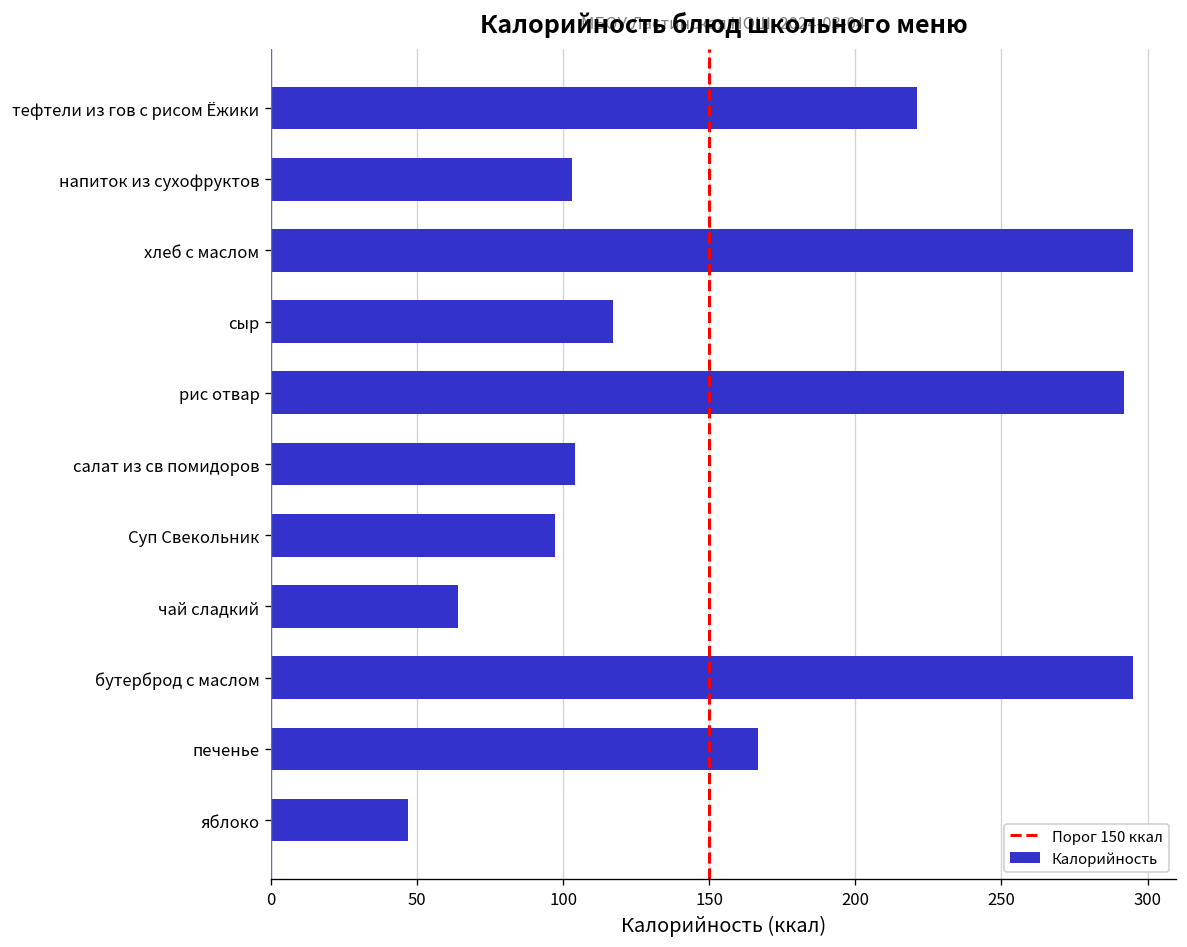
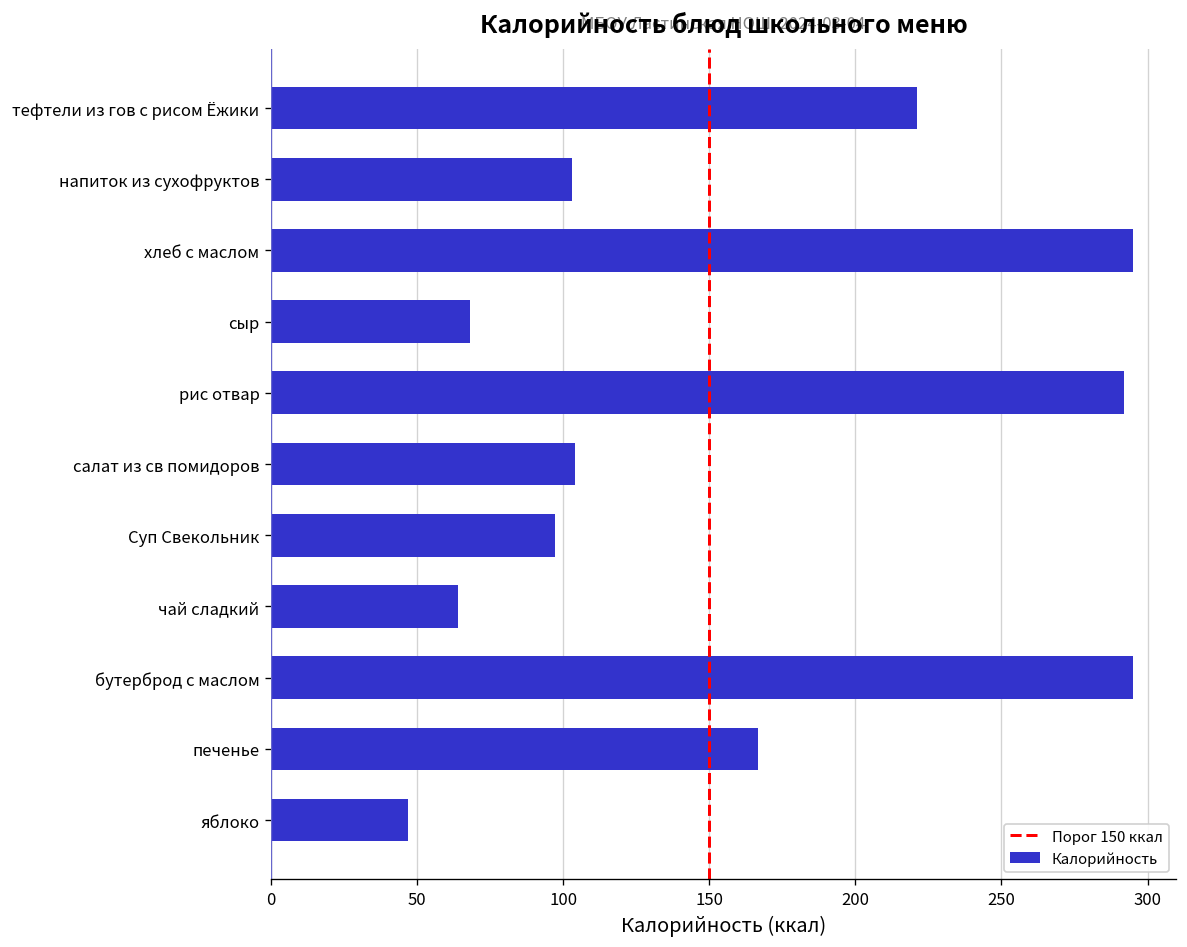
сыр: 117 -> 68
